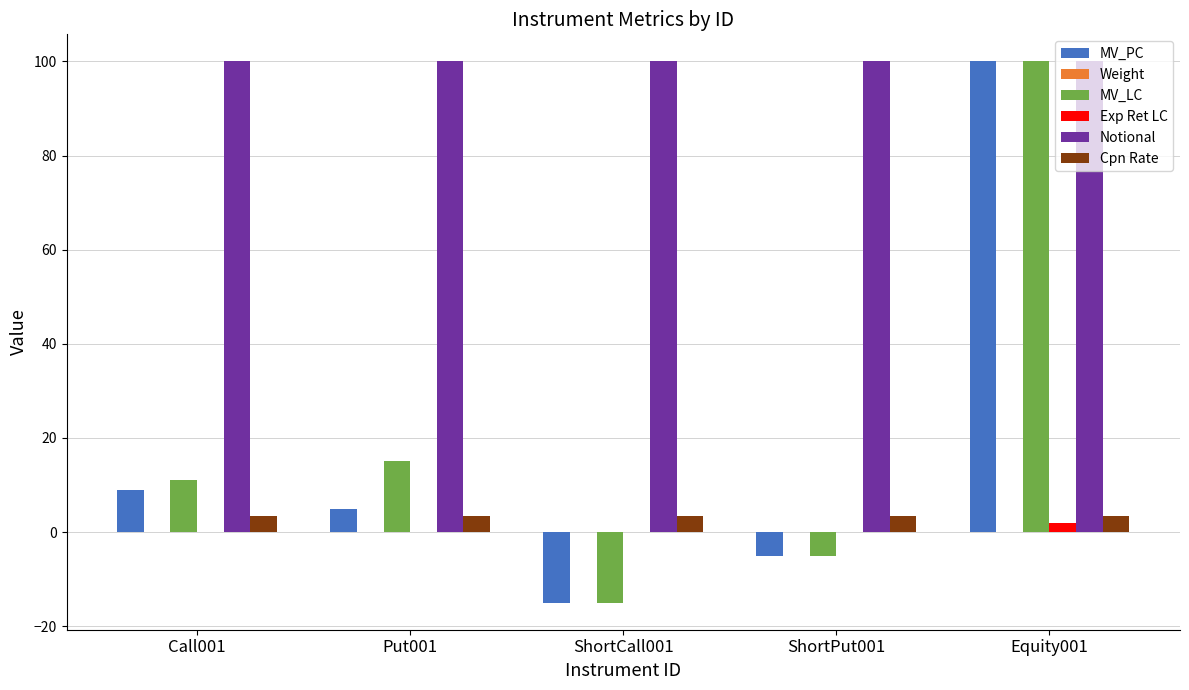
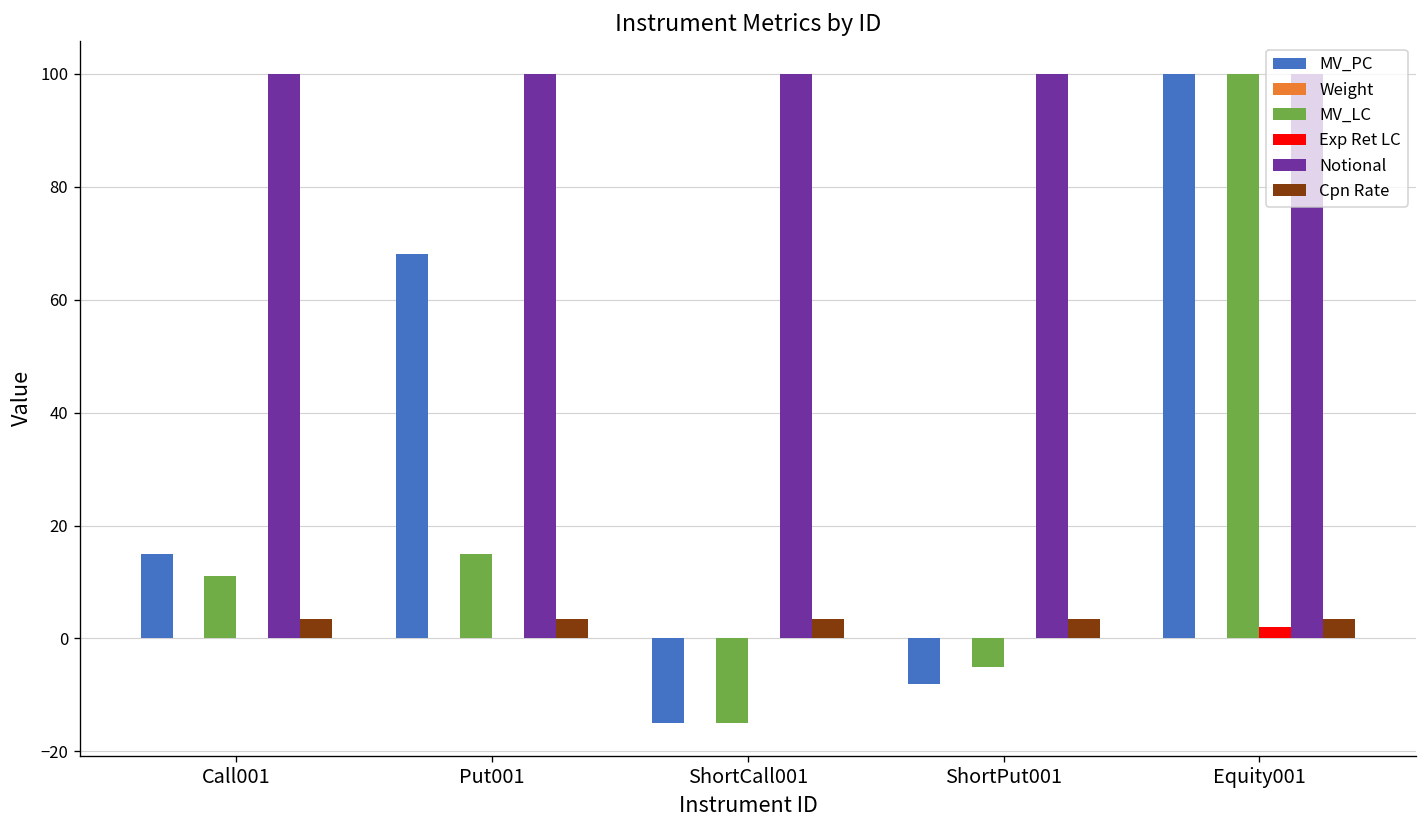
MV_PC, Call001: 9 -> 15
MV_PC, Put001: 5 -> 68
MV_PC, ShortPut001: -5 -> -8
